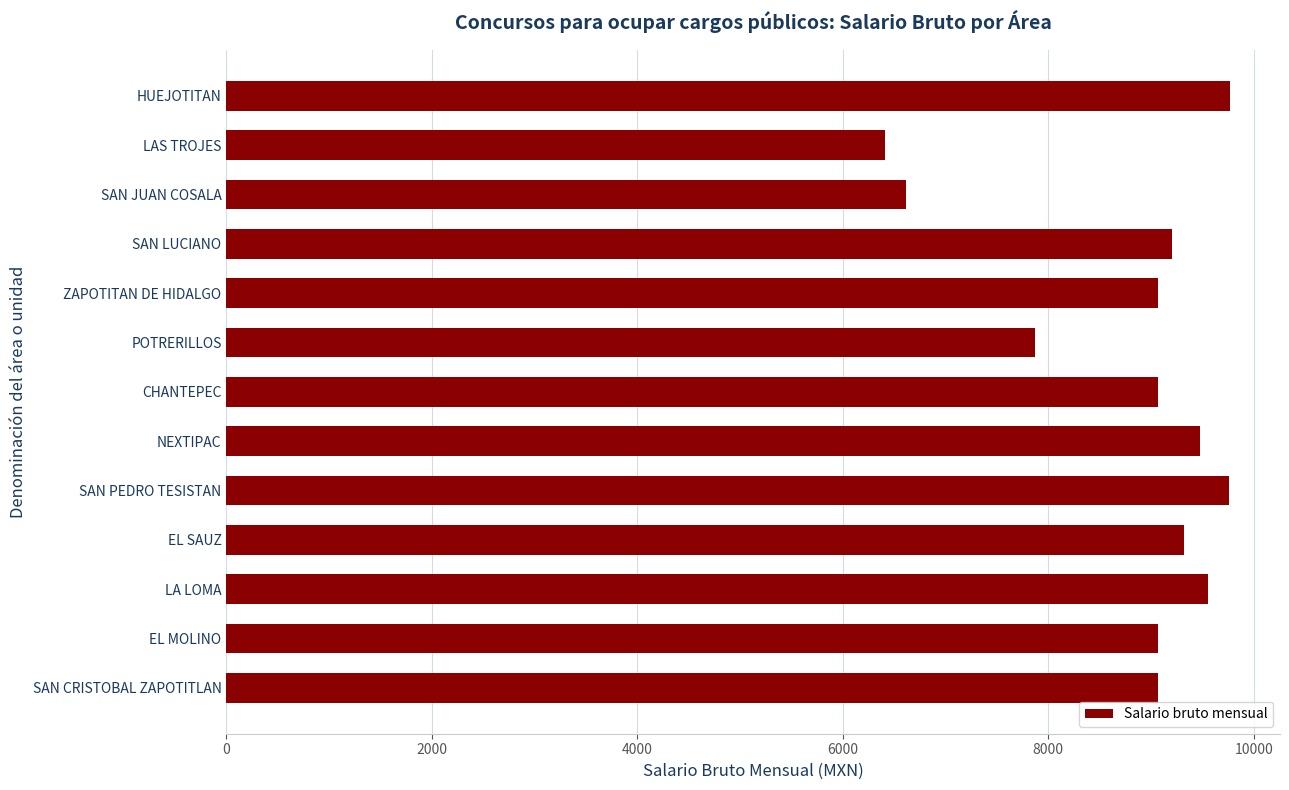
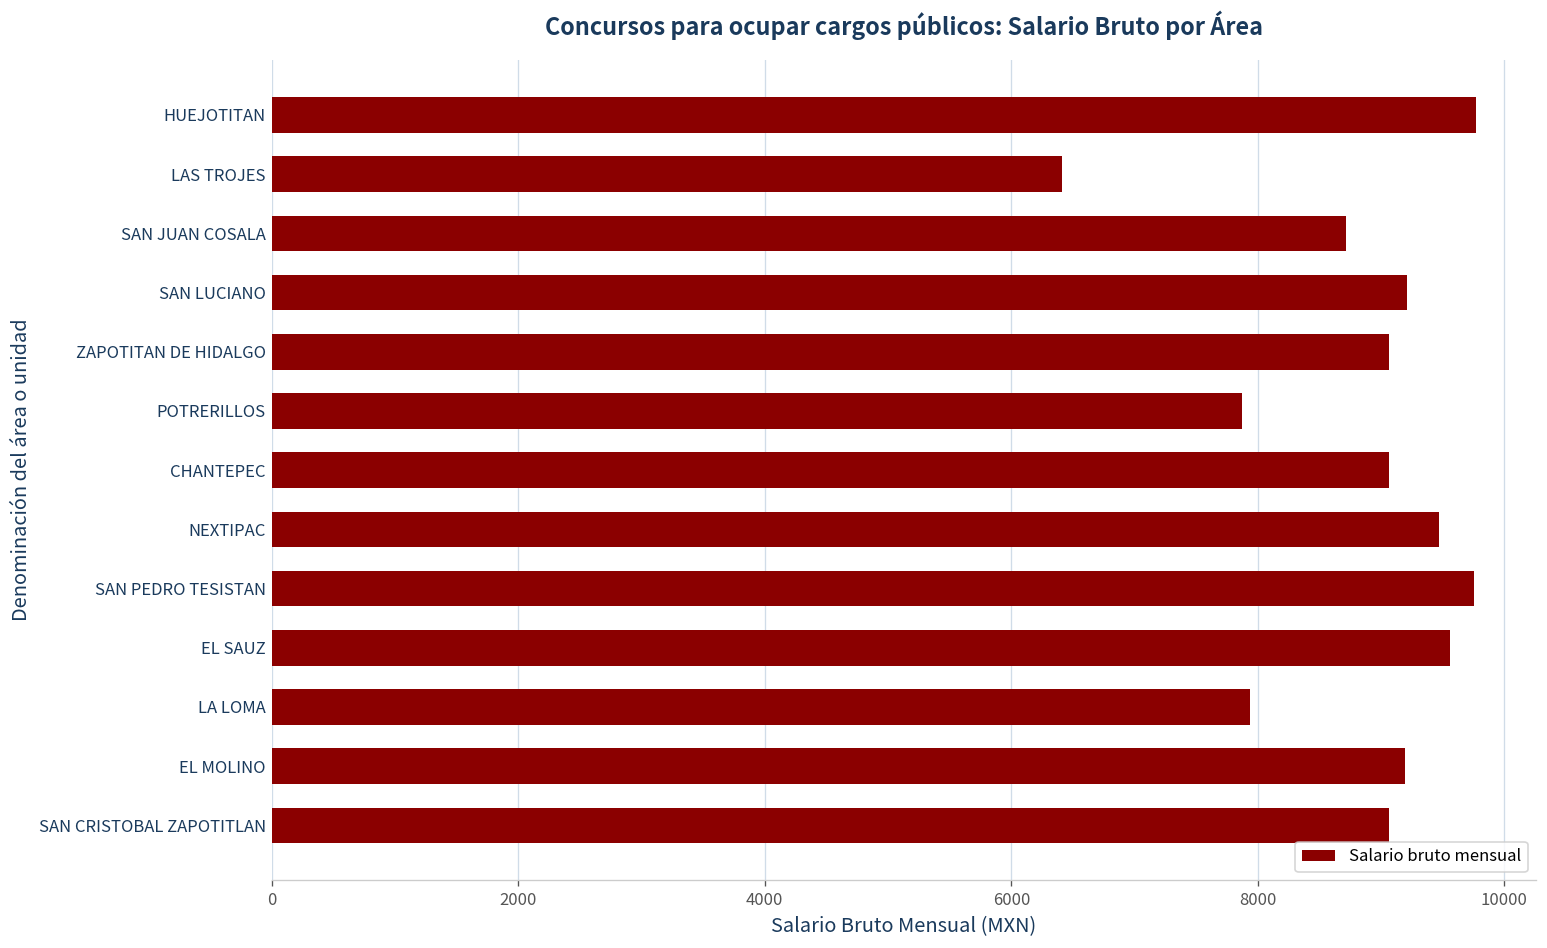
SAN JUAN COSALA: 6620 -> 8720
EL SAUZ: 9320 -> 9560
LA LOMA: 9560 -> 7940
EL MOLINO: 9060 -> 9190
